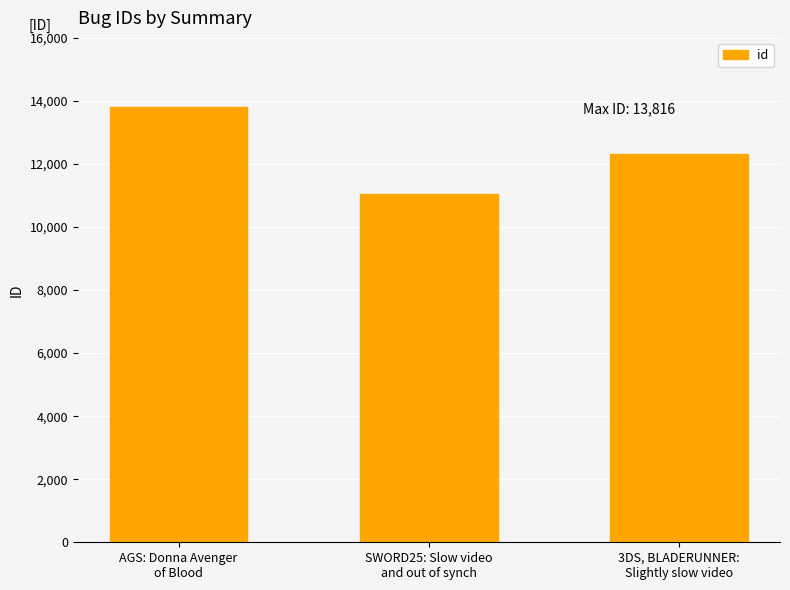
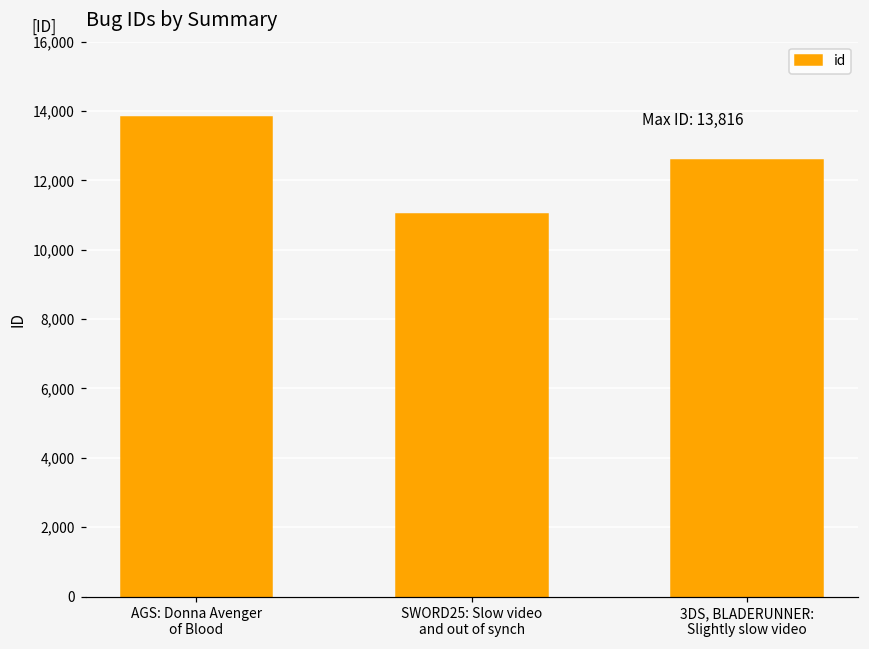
3DS, BLADERUNNER: Slightly slow video: 12,300 -> 12,600
